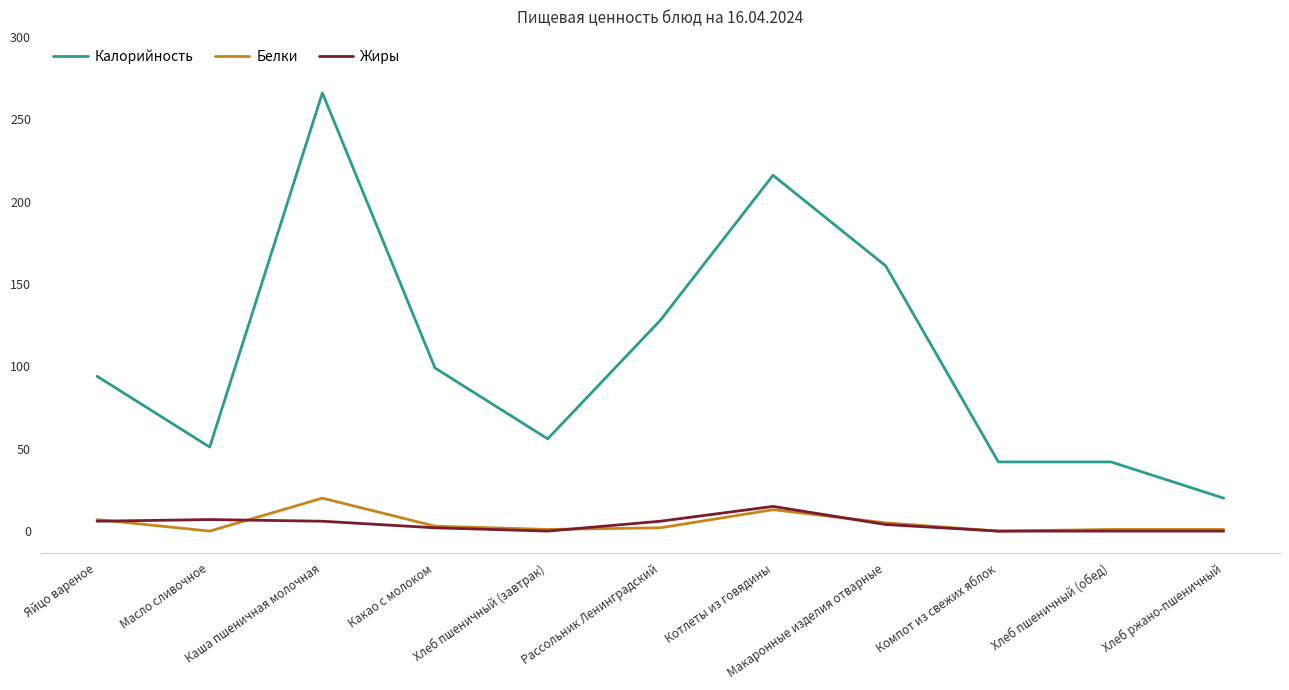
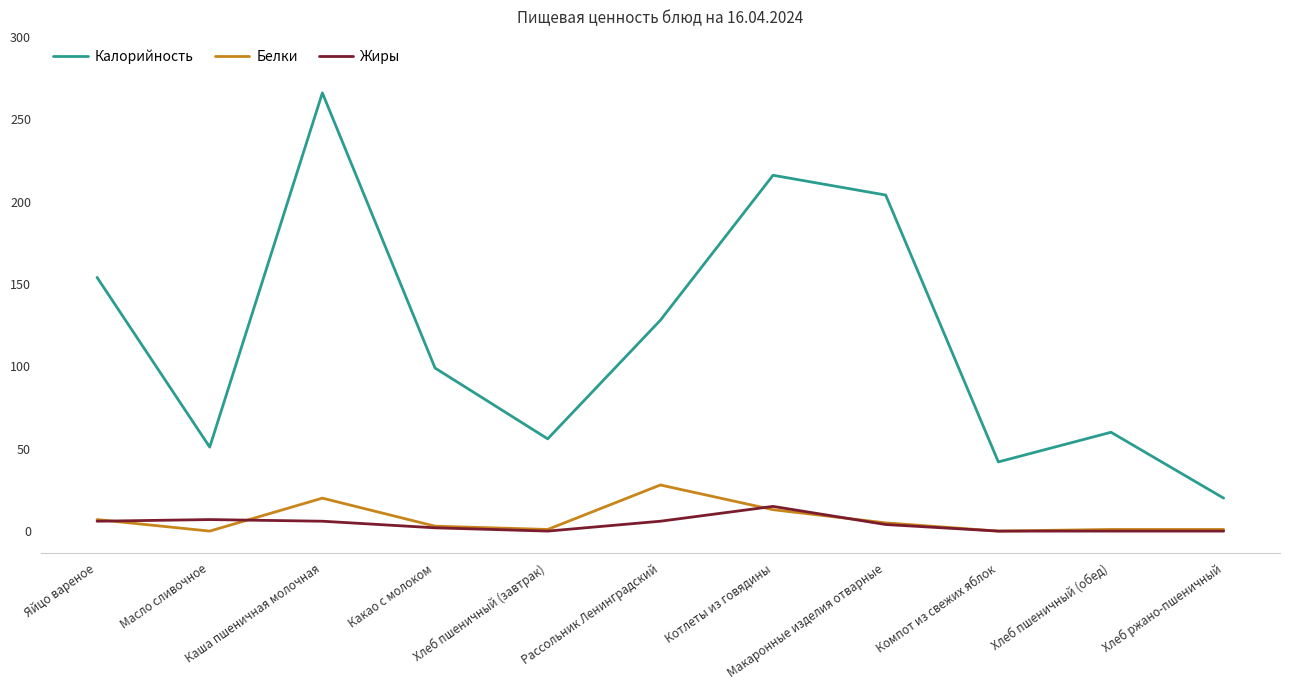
Калорийность, Яйцо вареное: 94 -> 154
Белки, Рассольник Ленинградский: 2 -> 28
Калорийность, Макаронные изделия отварные: 161 -> 204
Калорийность, Хлеб пшеничный (обед): 42 -> 60
